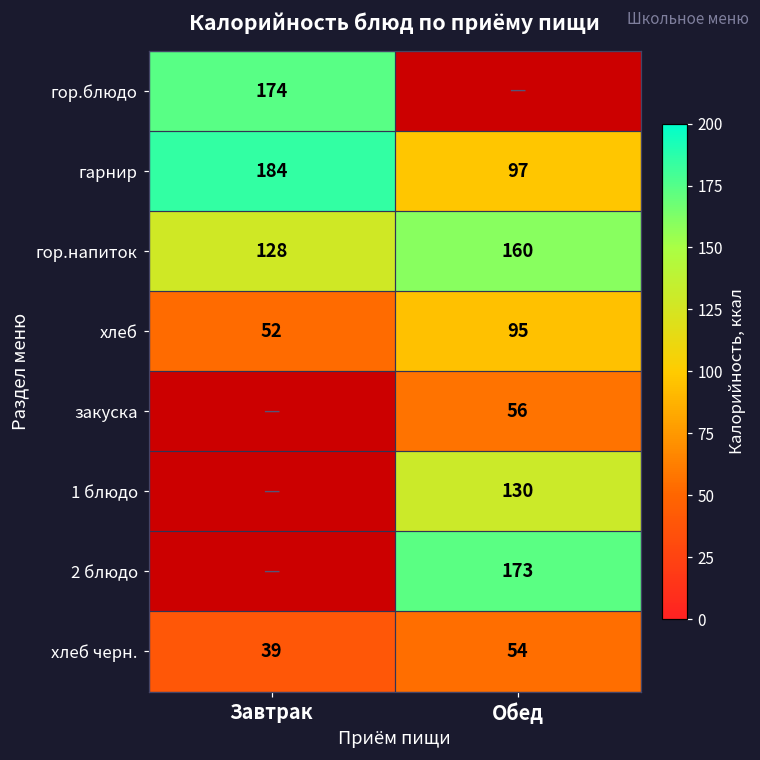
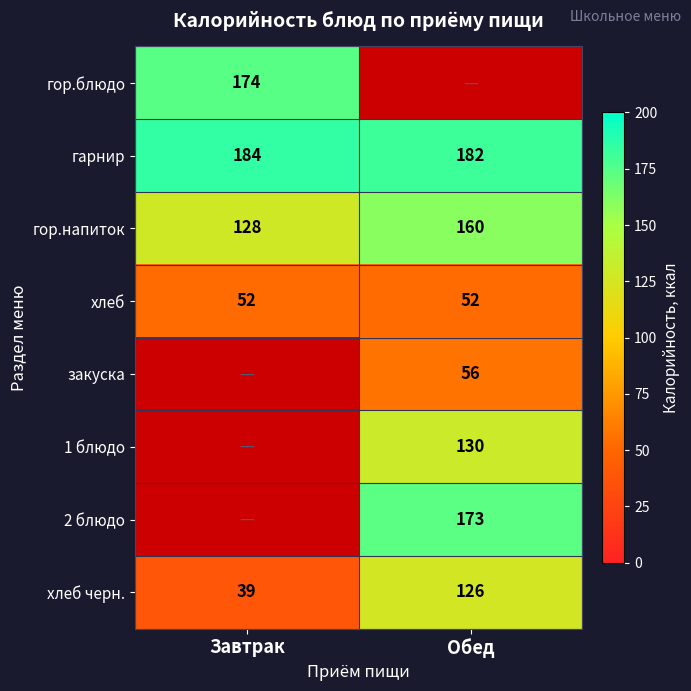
гарнир, Обед: 97 -> 182
хлеб, Обед: 95 -> 52
хлеб черн., Обед: 54 -> 126
